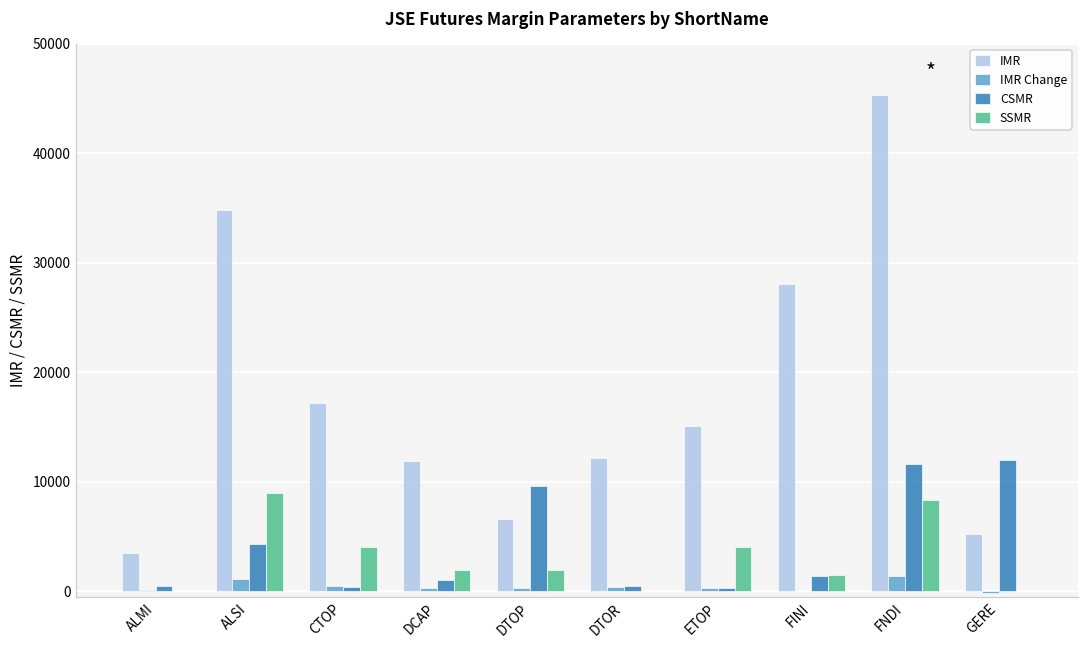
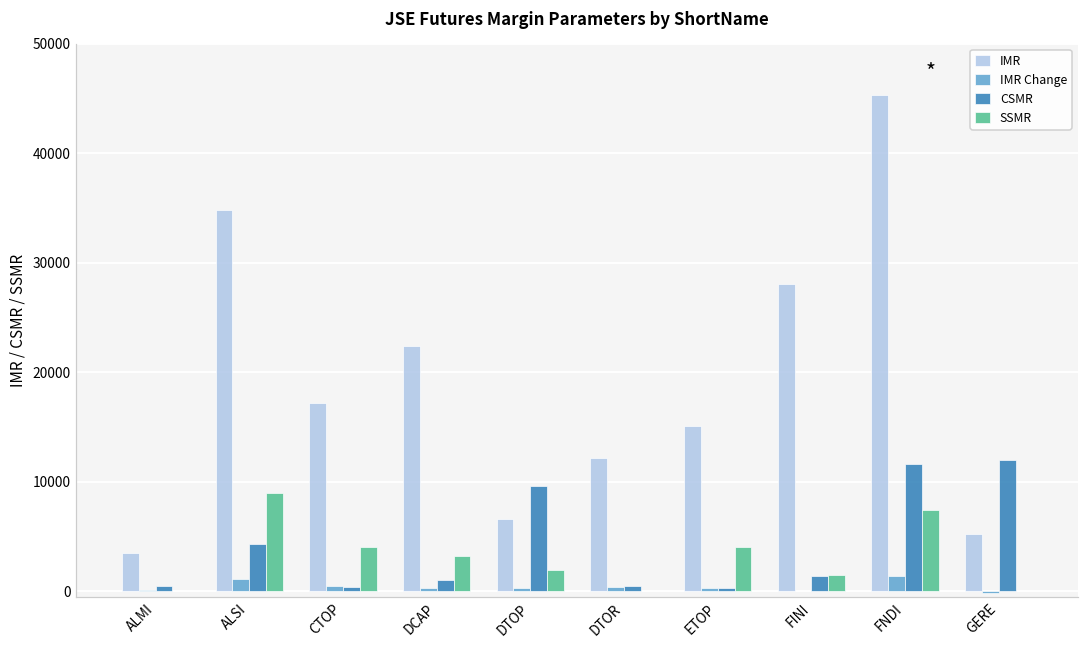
IMR, DCAP: 12000 -> 22000
SSMR, DCAP: 2000 -> 3000
SSMR, FNDI: 8000 -> 7000
